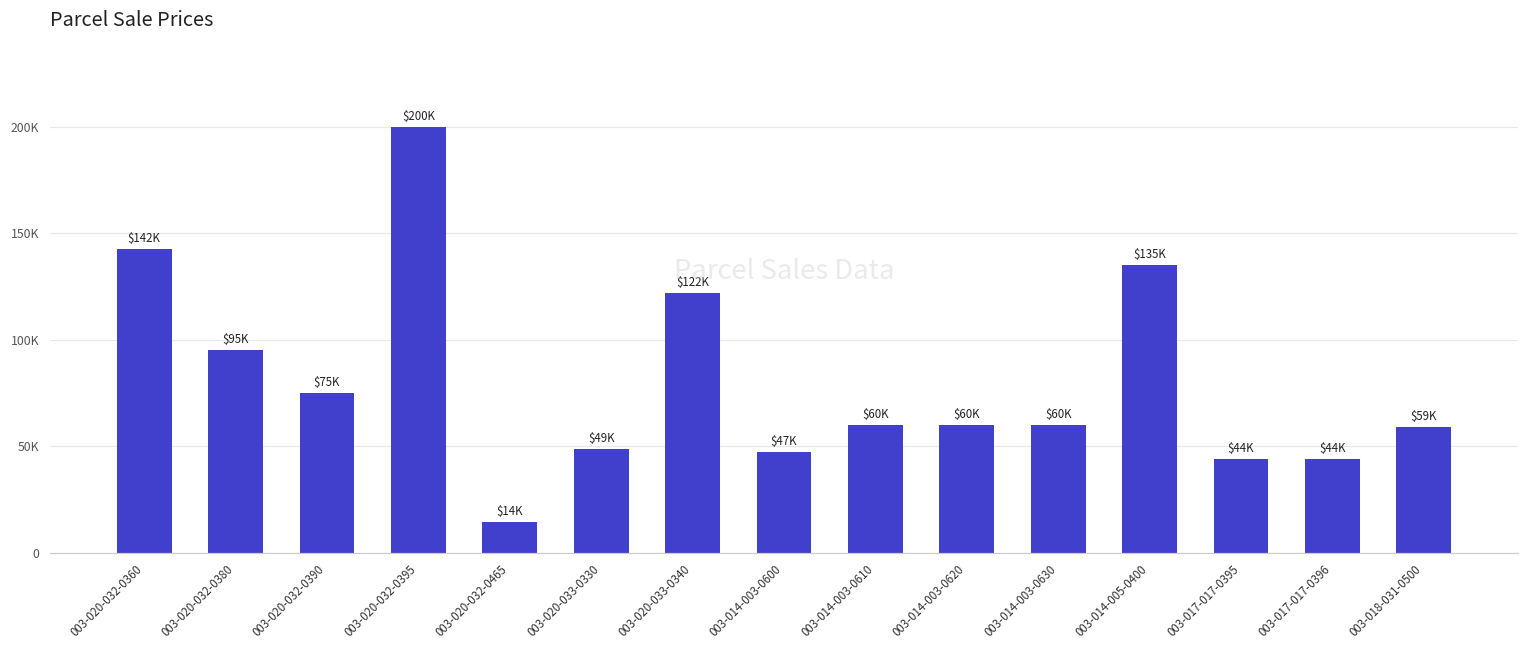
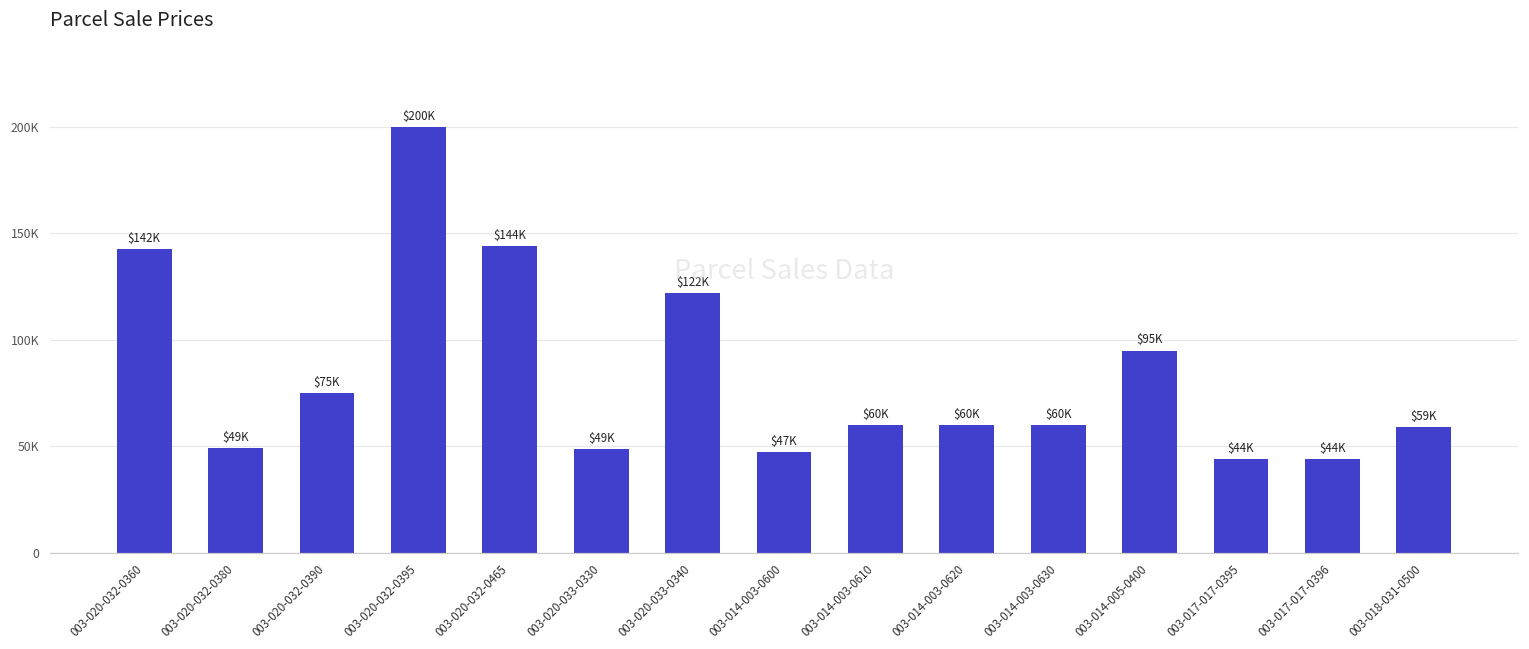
003-020-032-0380: $95K -> $49K
003-020-032-0465: $14K -> $144K
003-014-005-0400: $135K -> $95K
